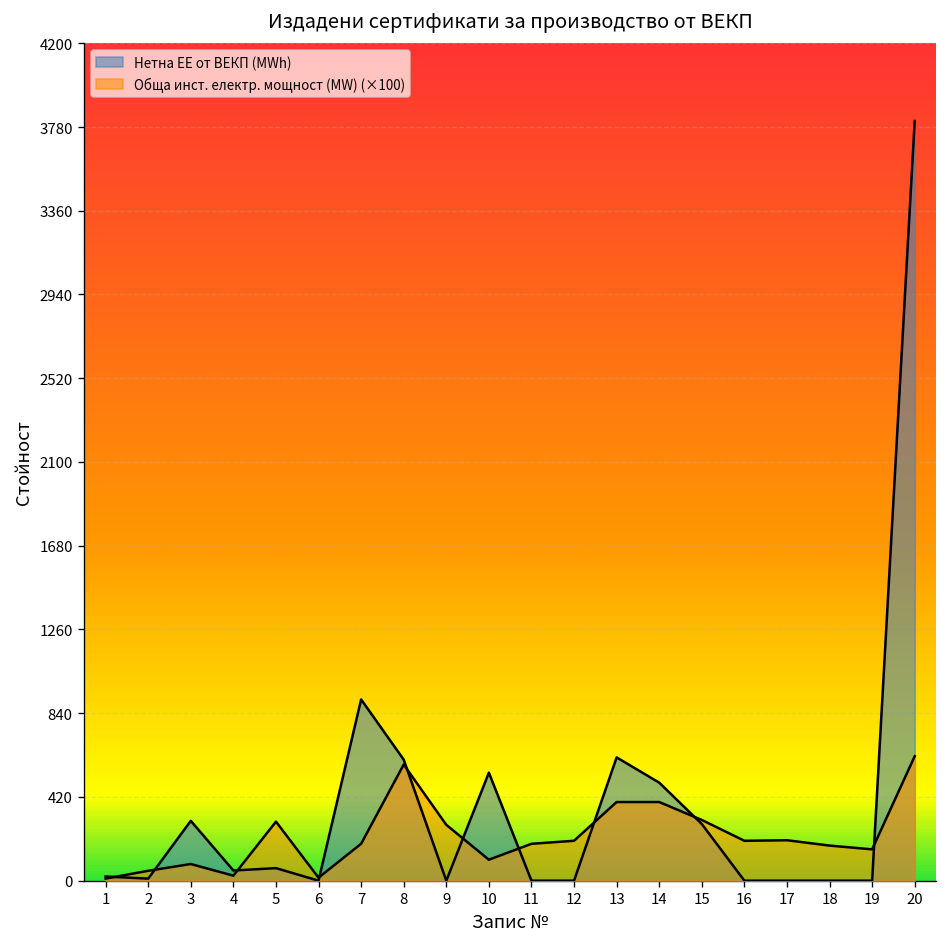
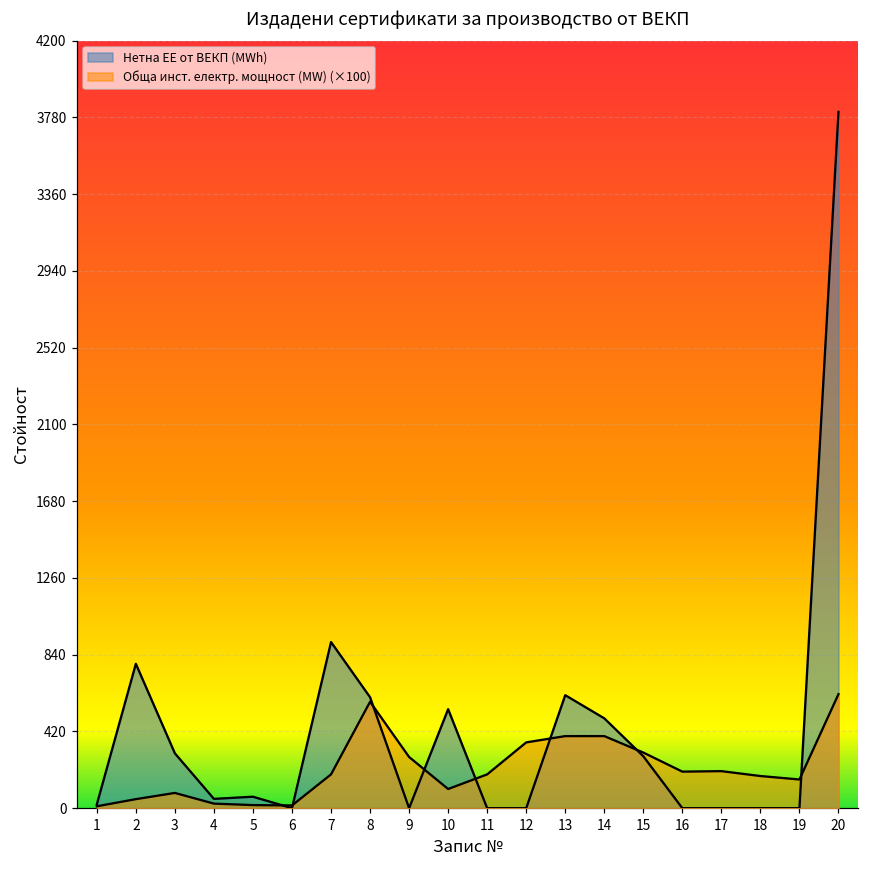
Нетна ЕЕ от ВЕКП (MWh), 2: 10 -> 790
Обща инст. електр. мощност (MW) (×100), 5: 300 -> 20
Обща инст. електр. мощност (MW) (×100), 12: 200 -> 360
